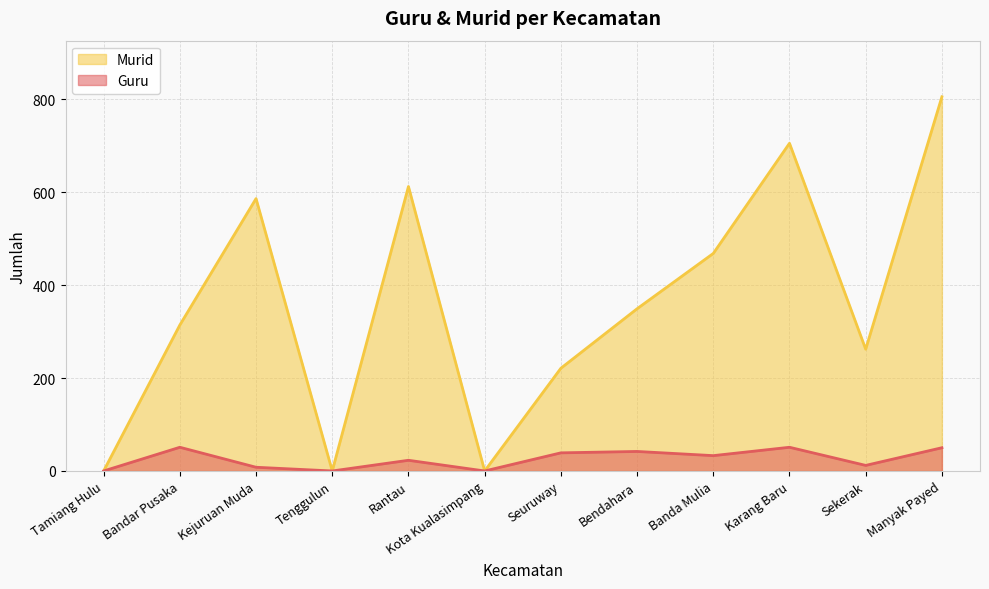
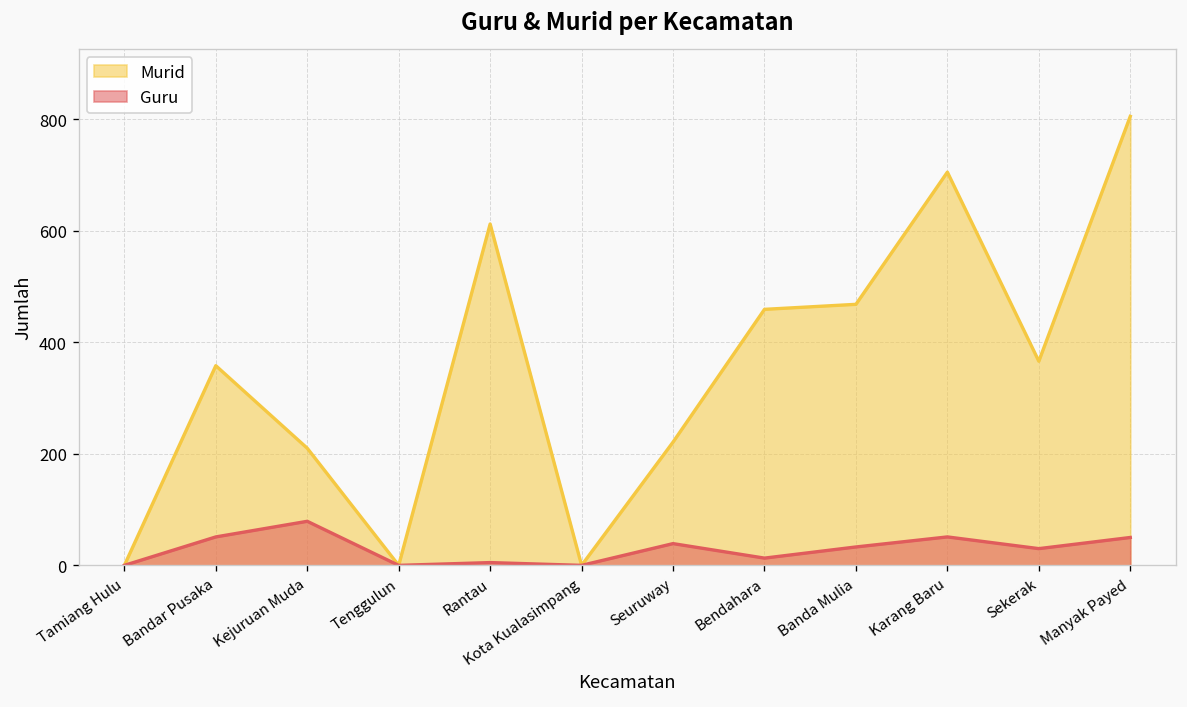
Murid, Bandar Pusaka: 310 -> 360
Murid, Kejuruan Muda: 590 -> 210
Guru, Kejuruan Muda: 10 -> 80
Guru, Rantau: 20 -> 10
Murid, Bendahara: 350 -> 460
Guru, Bendahara: 40 -> 10
Murid, Sekerak: 260 -> 370
Guru, Sekerak: 10 -> 30
